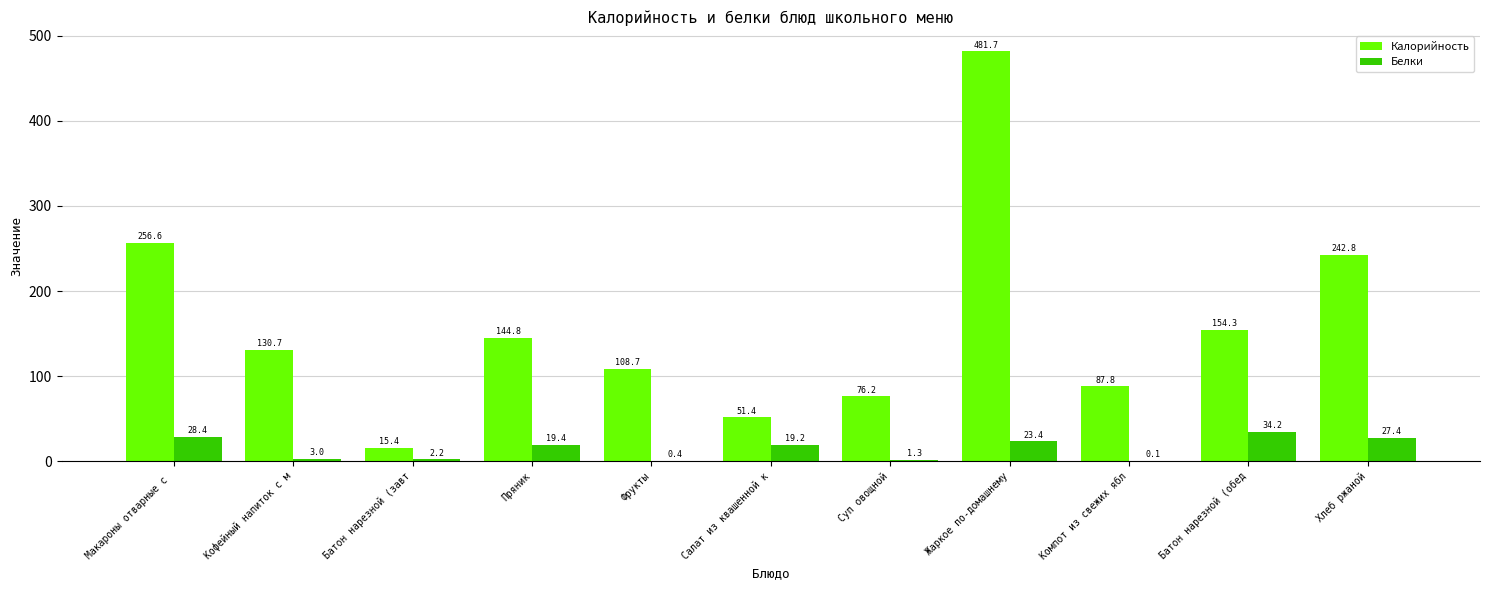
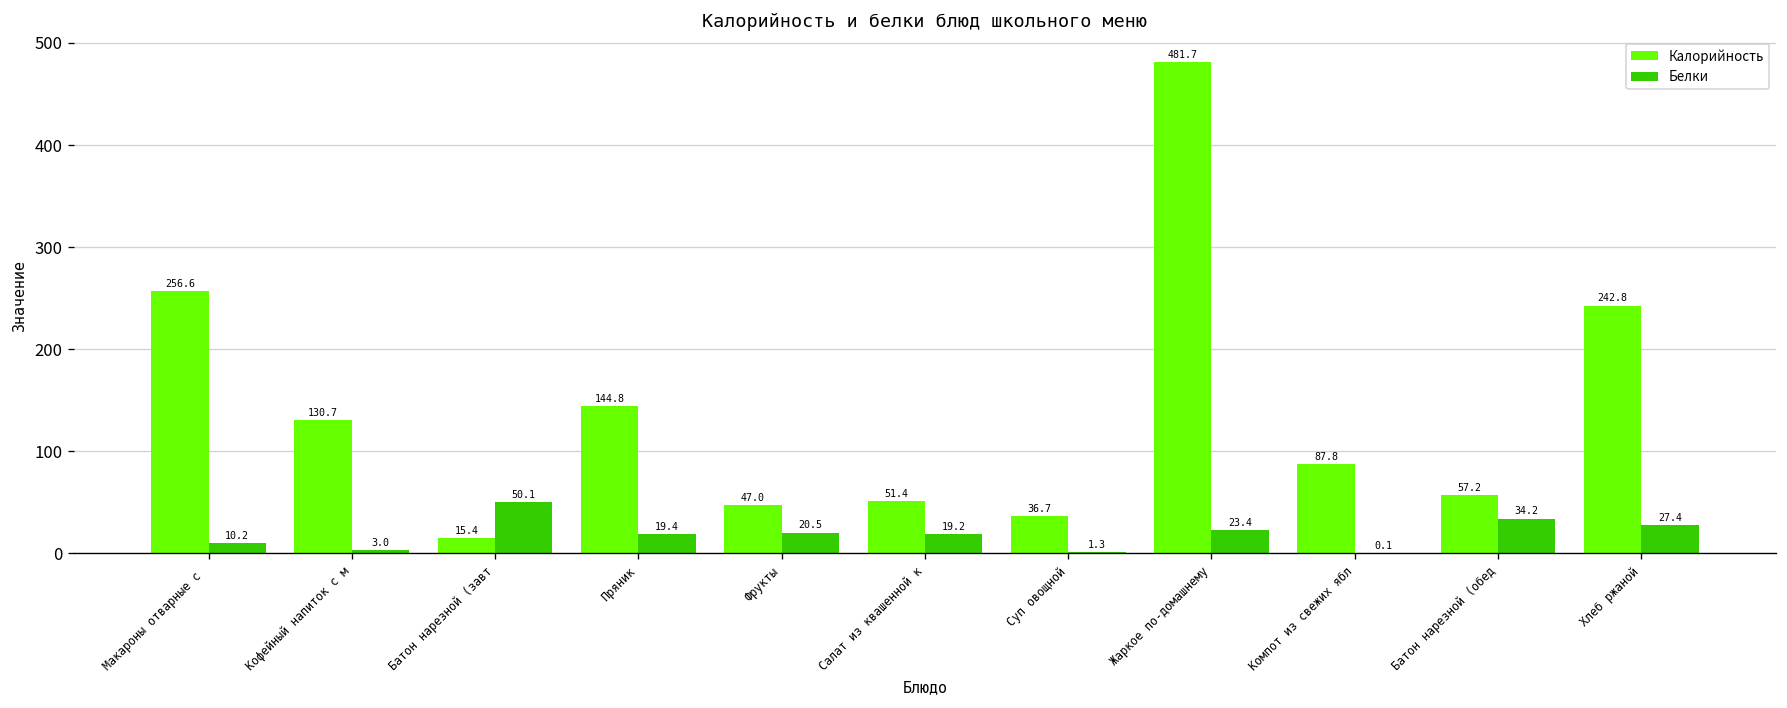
Белки, Макароны отварные с: 28.4 -> 10.2
Белки, Батон нарезной (завт: 2.2 -> 50.1
Калорийность, Фрукты: 108.7 -> 47.0
Белки, Фрукты: 0.4 -> 20.5
Калорийность, Суп овощной: 76.2 -> 36.7
Калорийность, Батон нарезной (обед: 154.3 -> 57.2
